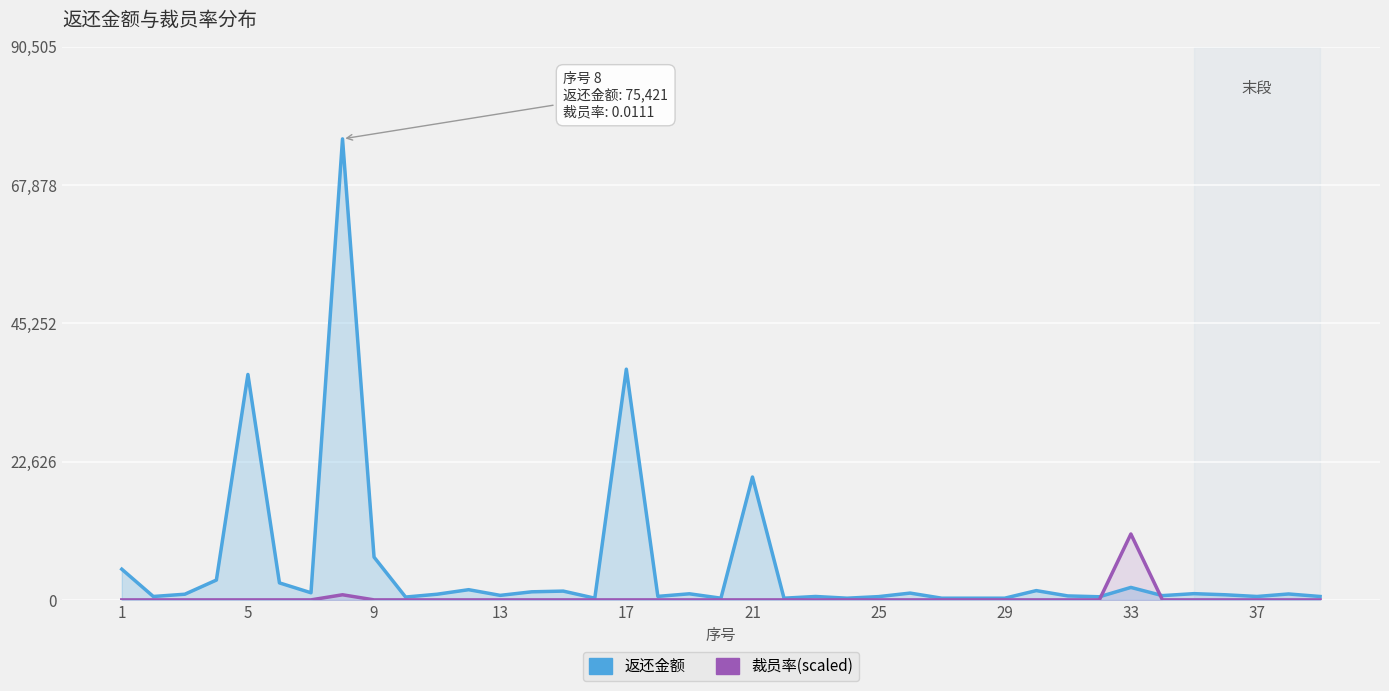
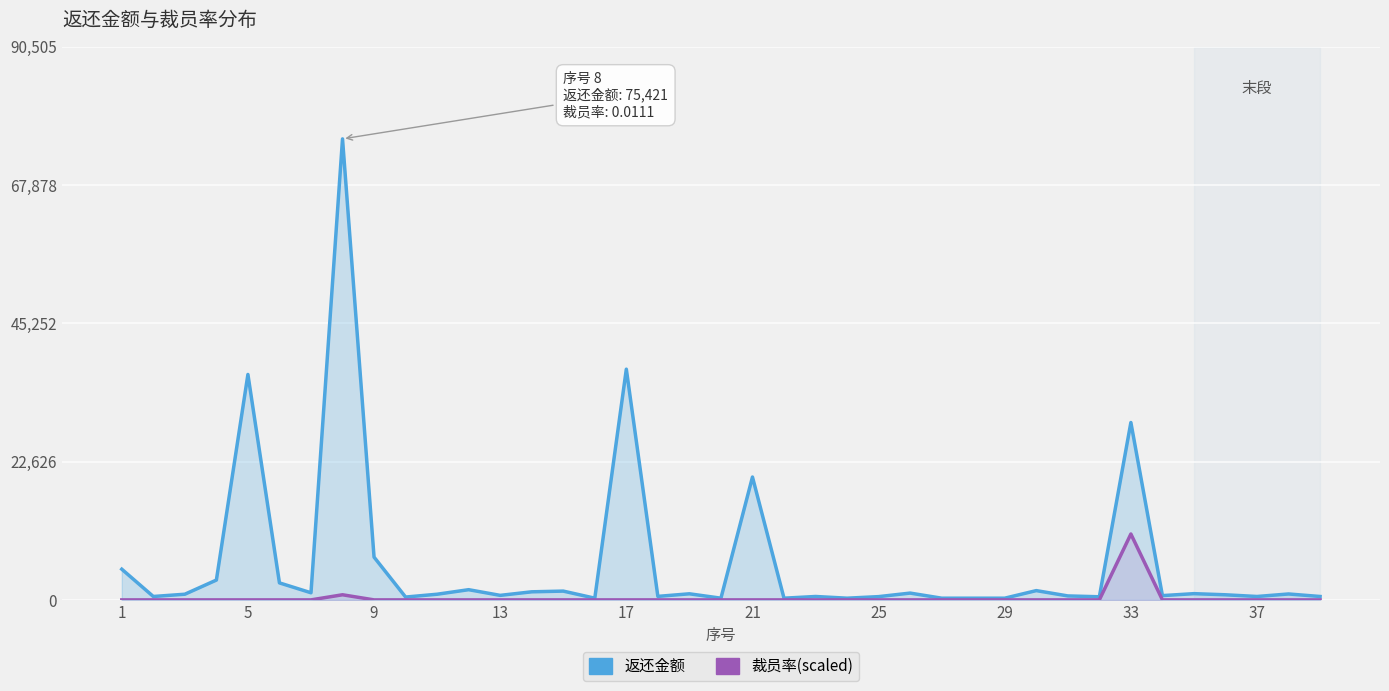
返还金额, 33: 2,000 -> 29,000
